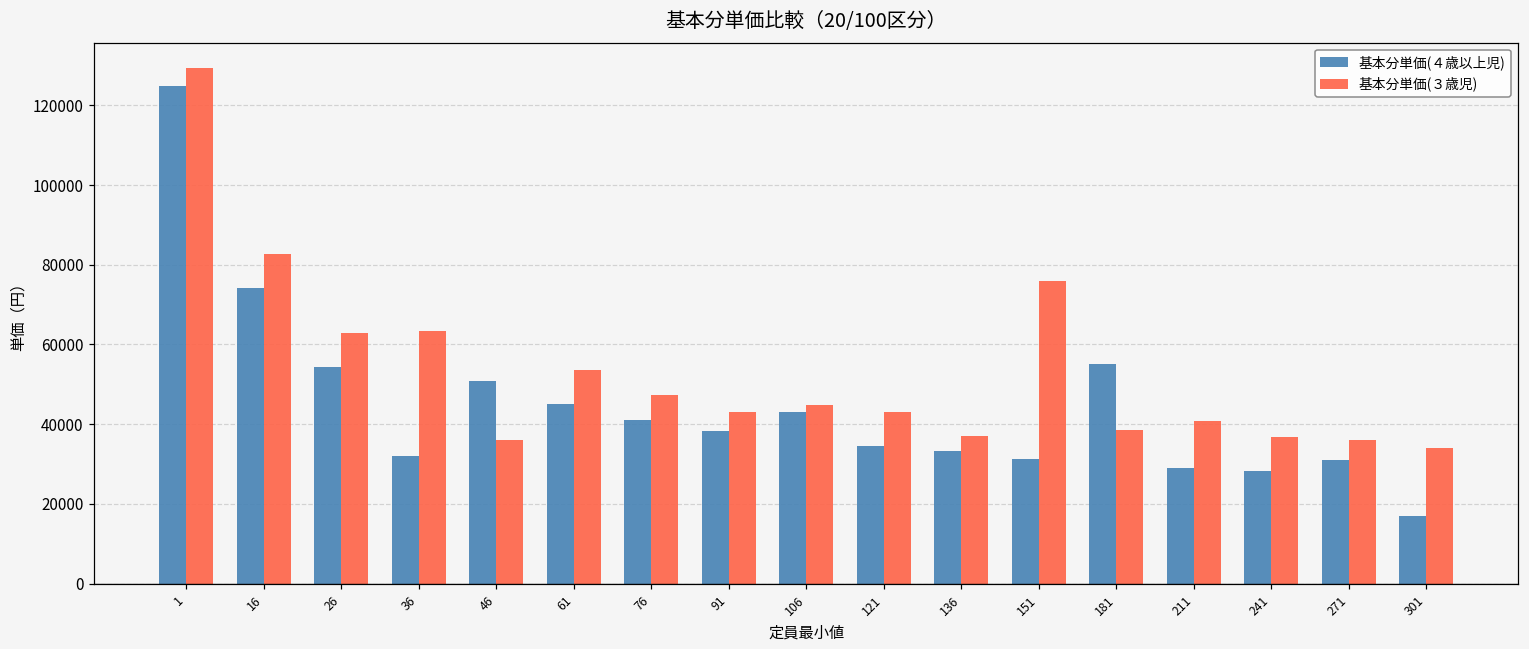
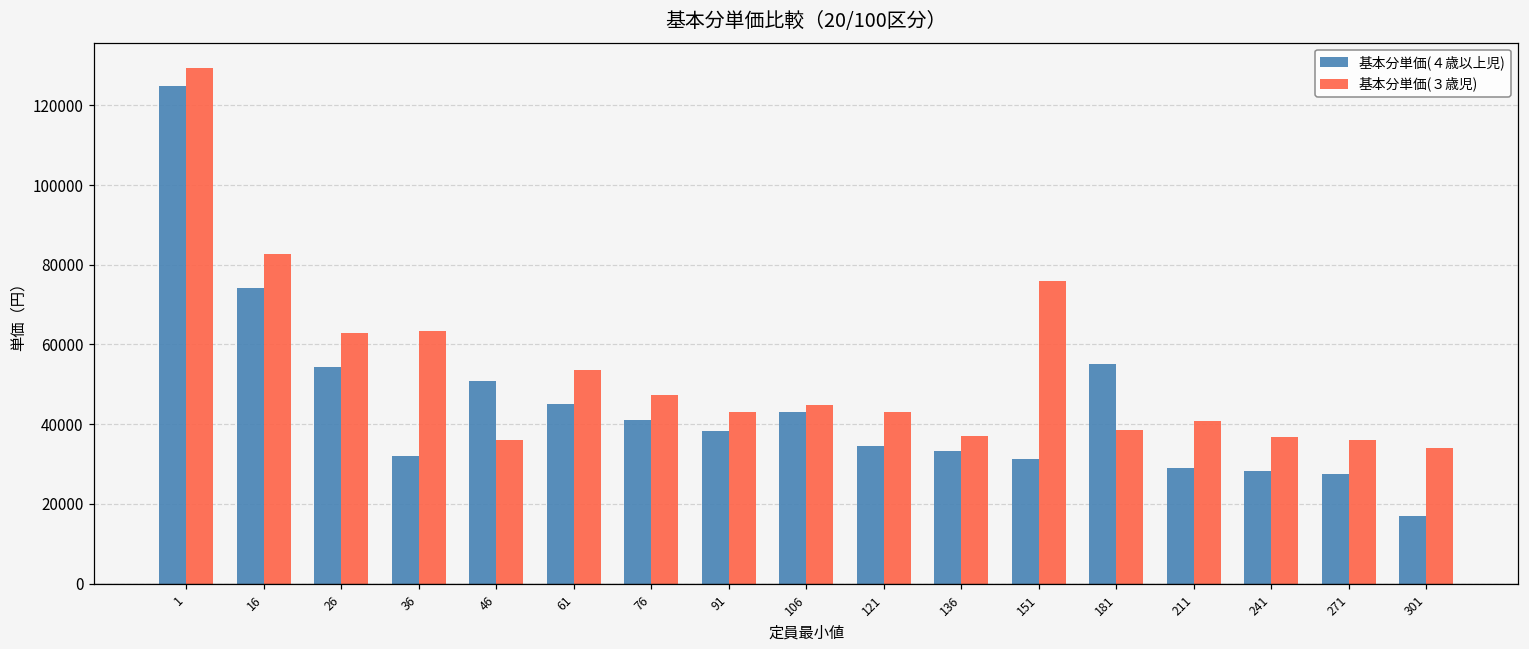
基本分単価(４歳以上児), 271: 31000 -> 28000
